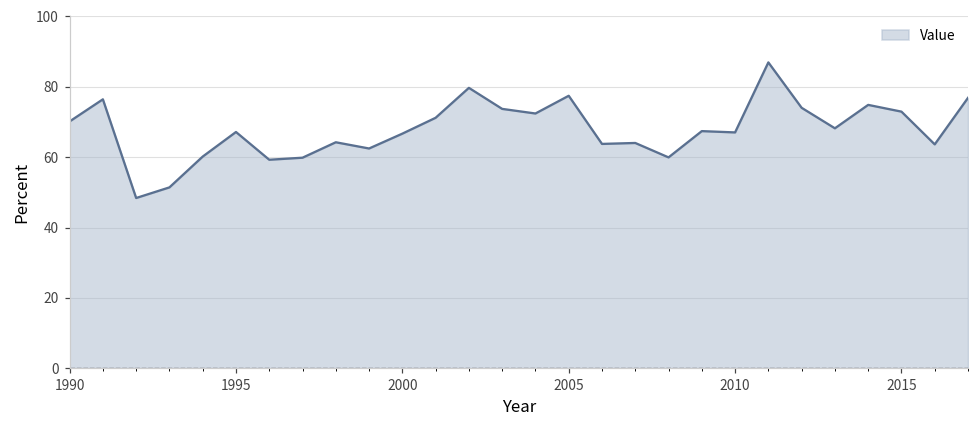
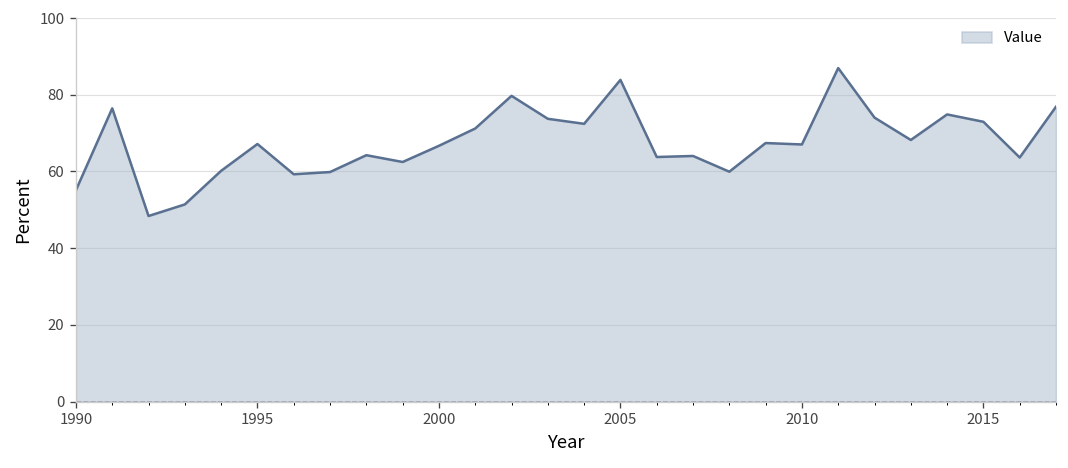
1990: 70 -> 55
2005: 77 -> 84
